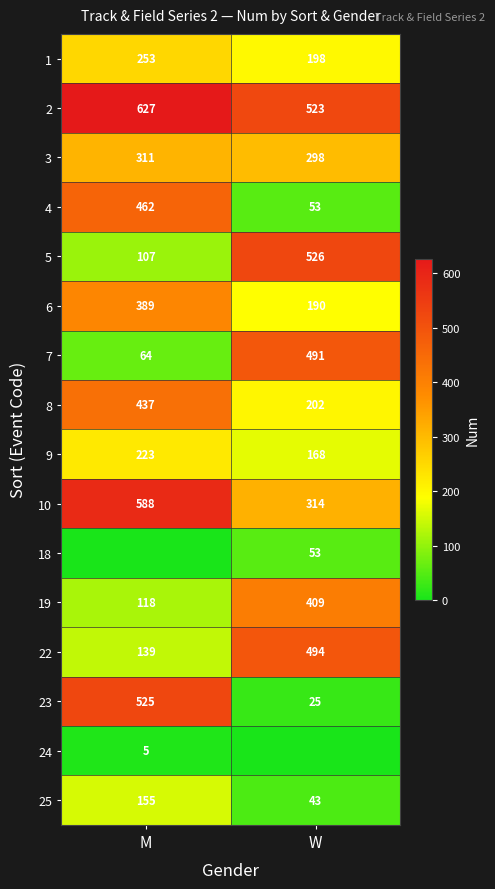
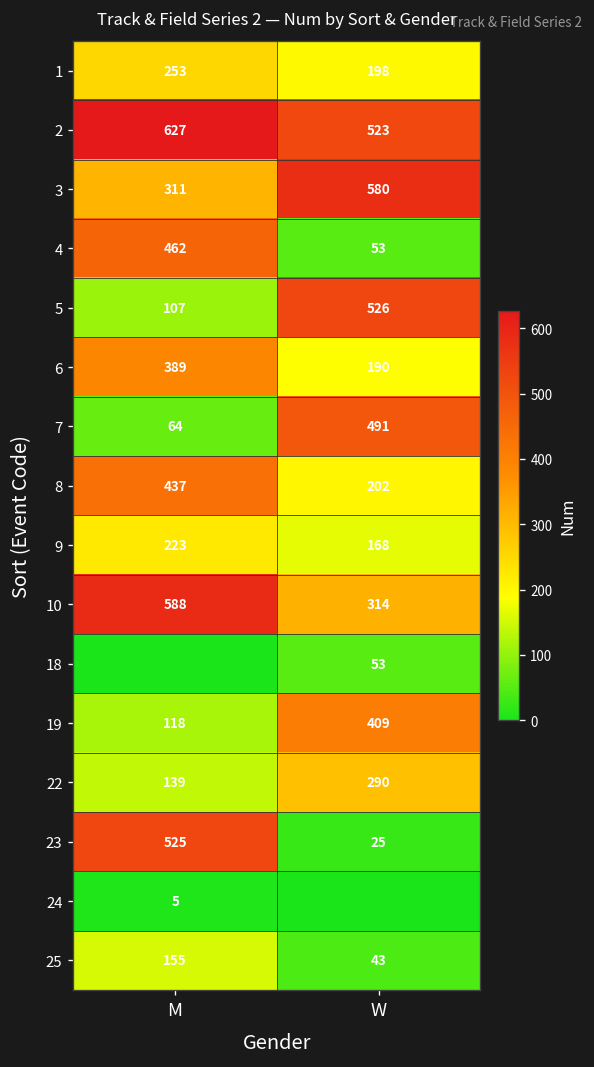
3, W: 298 -> 580
22, W: 494 -> 290
